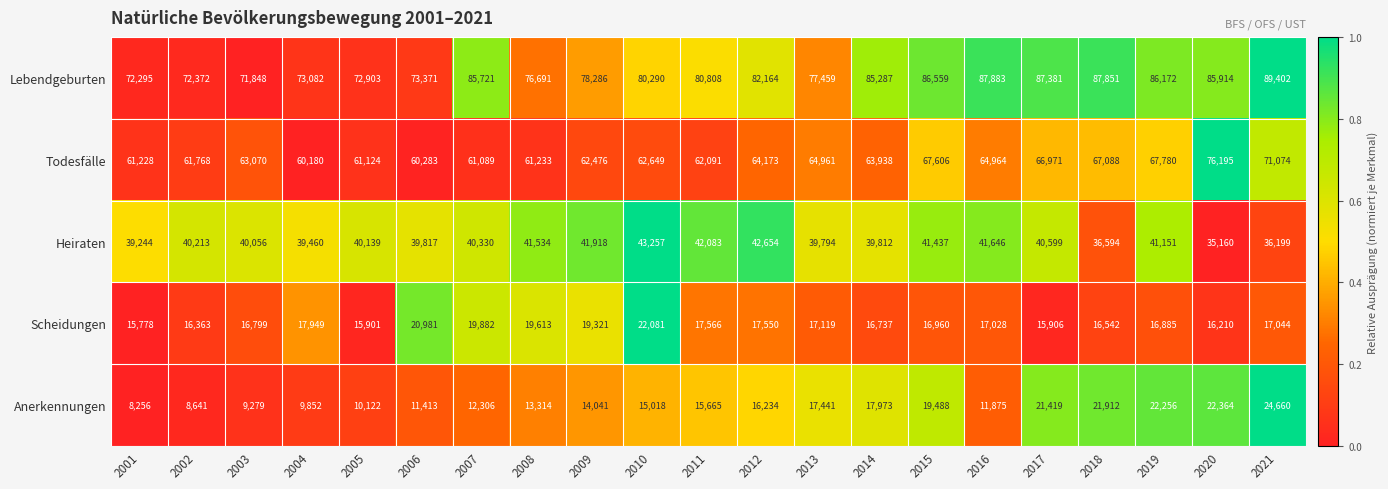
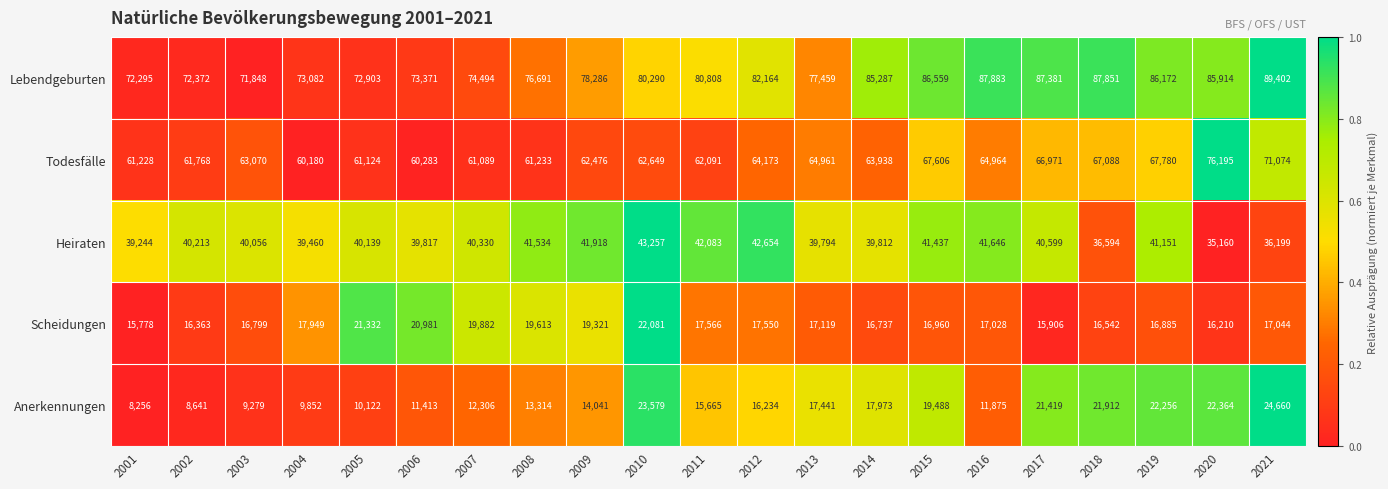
Lebendgeburten, 2007: 85,721 -> 74,494
Scheidungen, 2005: 15,901 -> 21,332
Anerkennungen, 2010: 15,018 -> 23,579
